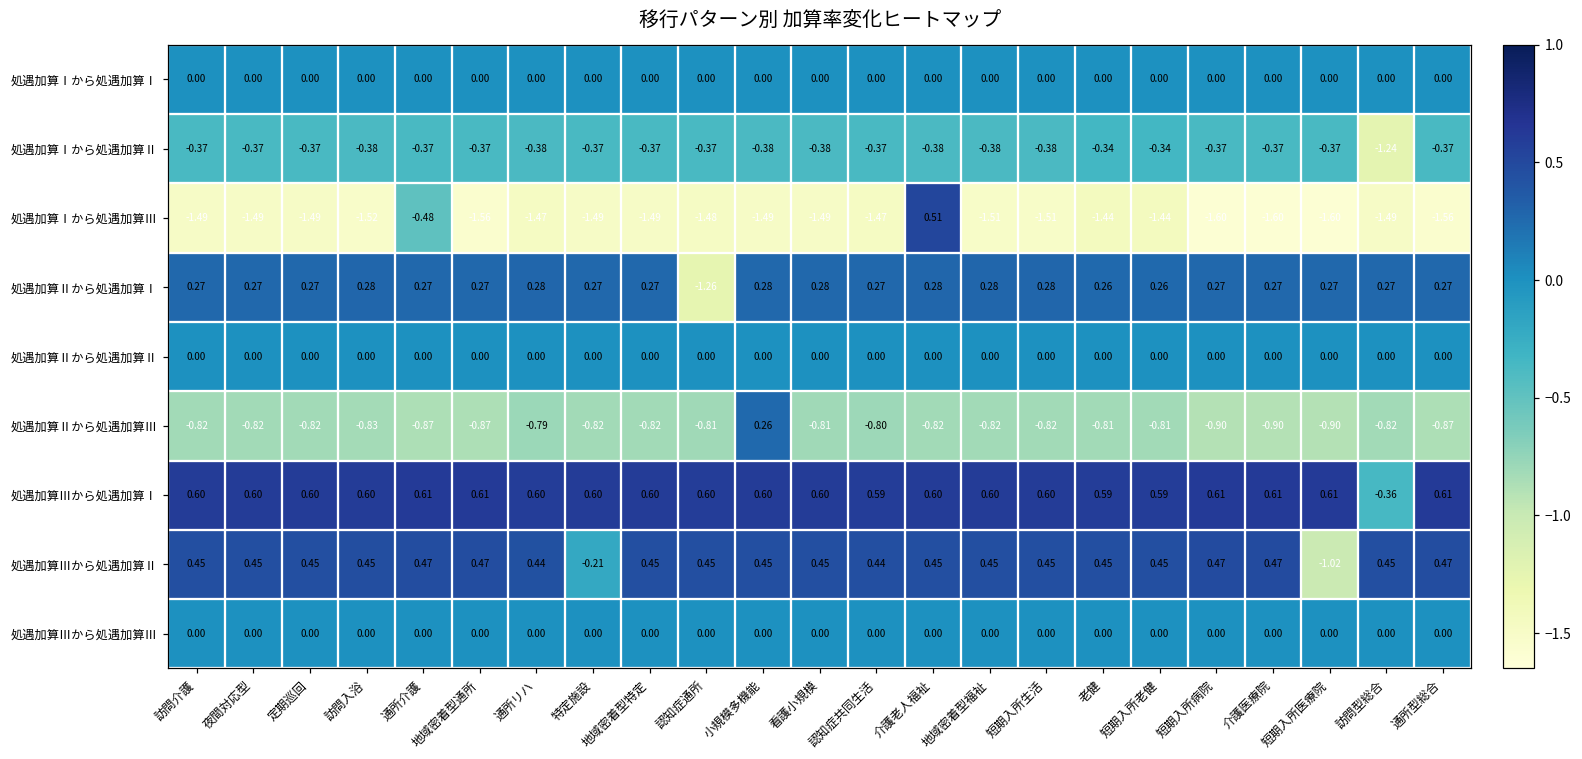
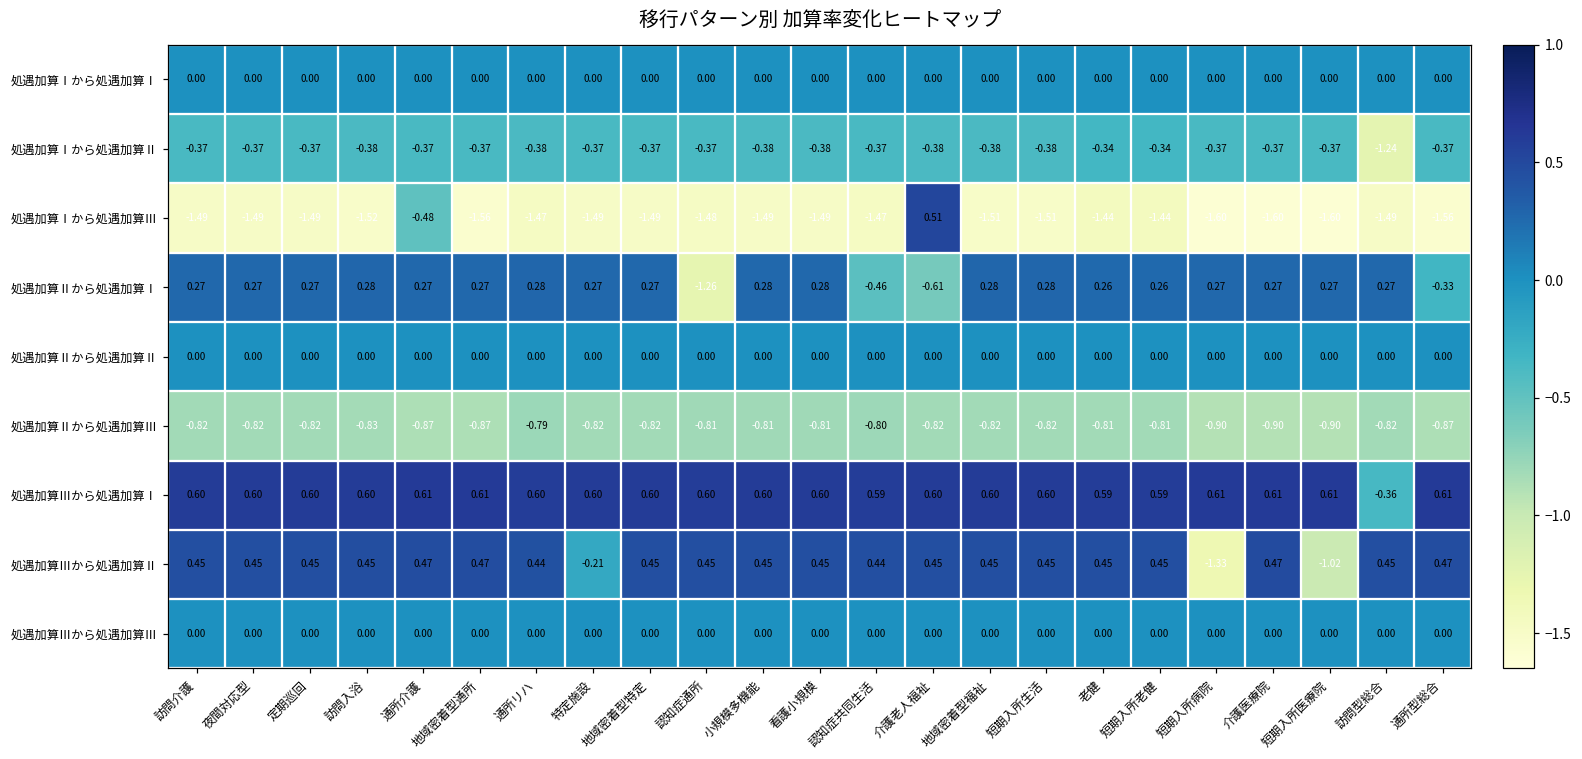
処遇加算Ⅱから処遇加算Ⅰ, 認知症共同生活: 0.27 -> -0.46
処遇加算Ⅱから処遇加算Ⅰ, 介護老人福祉: 0.28 -> -0.61
処遇加算Ⅱから処遇加算Ⅰ, 通所型総合: 0.27 -> -0.33
処遇加算Ⅱから処遇加算Ⅲ, 小規模多機能: 0.26 -> -0.81
処遇加算Ⅲから処遇加算Ⅱ, 短期入所病院: 0.47 -> -1.33
